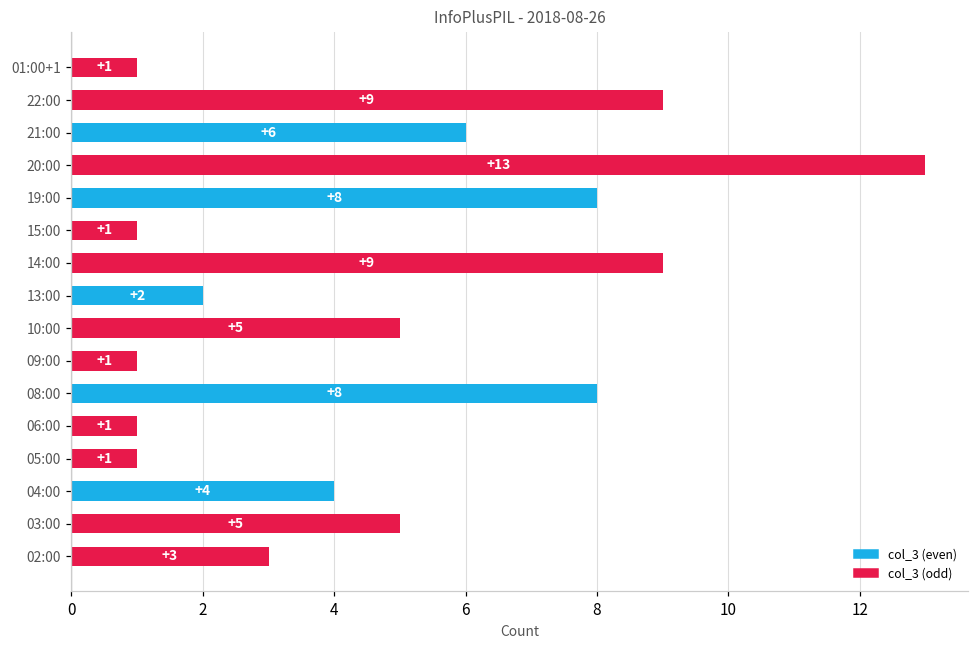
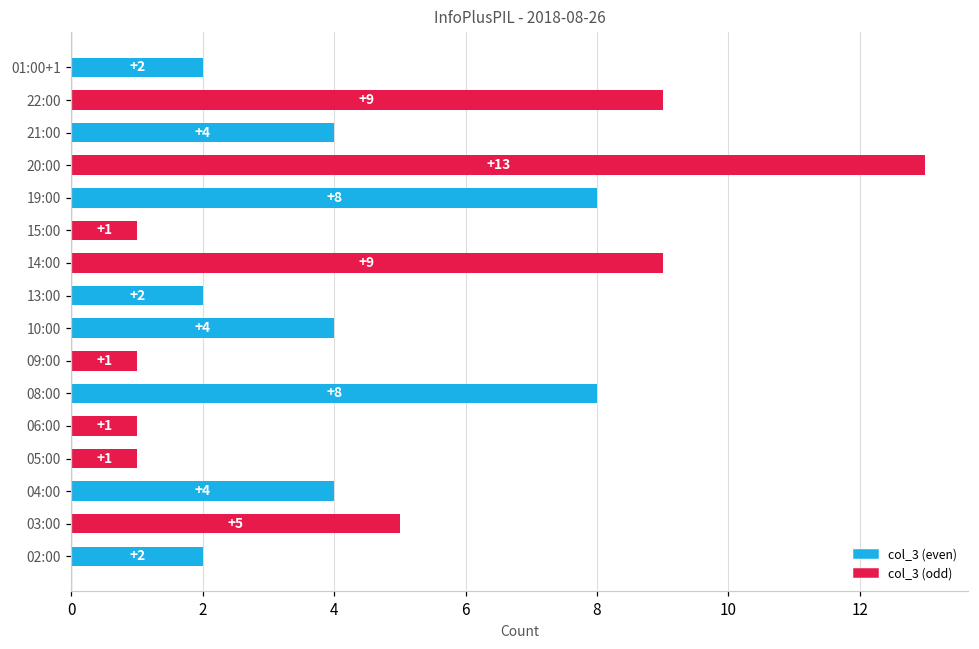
01:00+1: +1 -> +2
21:00: +6 -> +4
10:00: +5 -> +4
02:00: +3 -> +2
